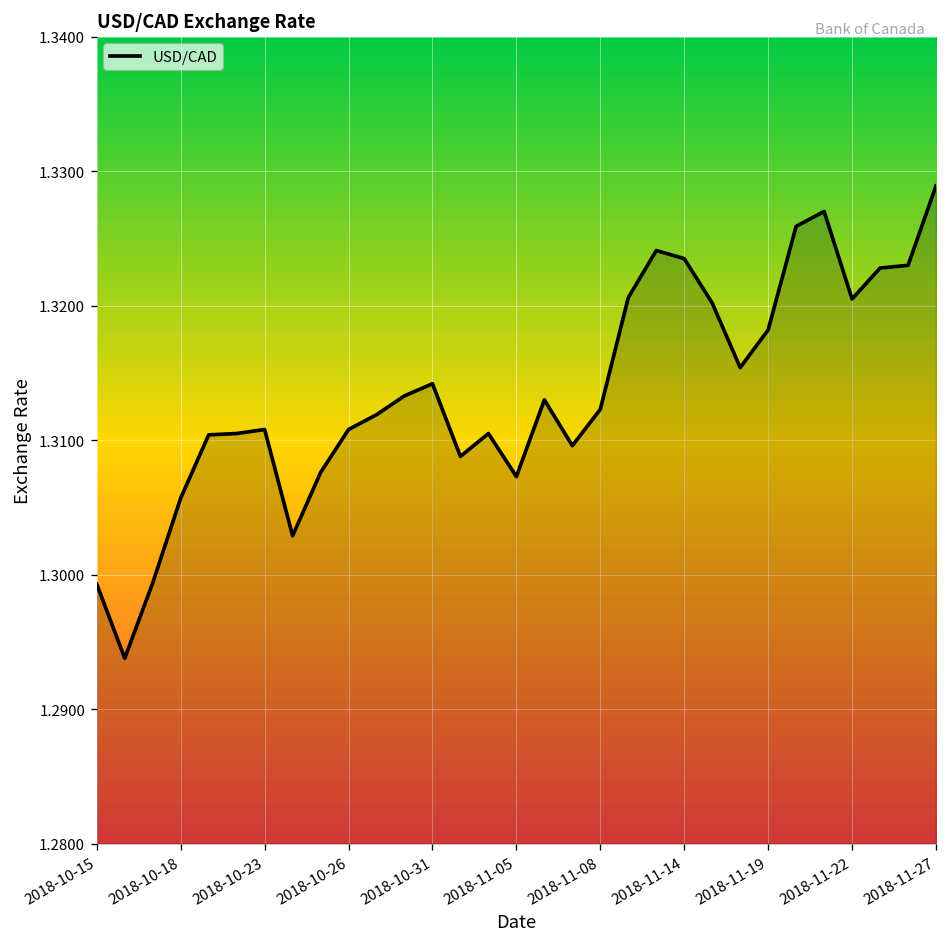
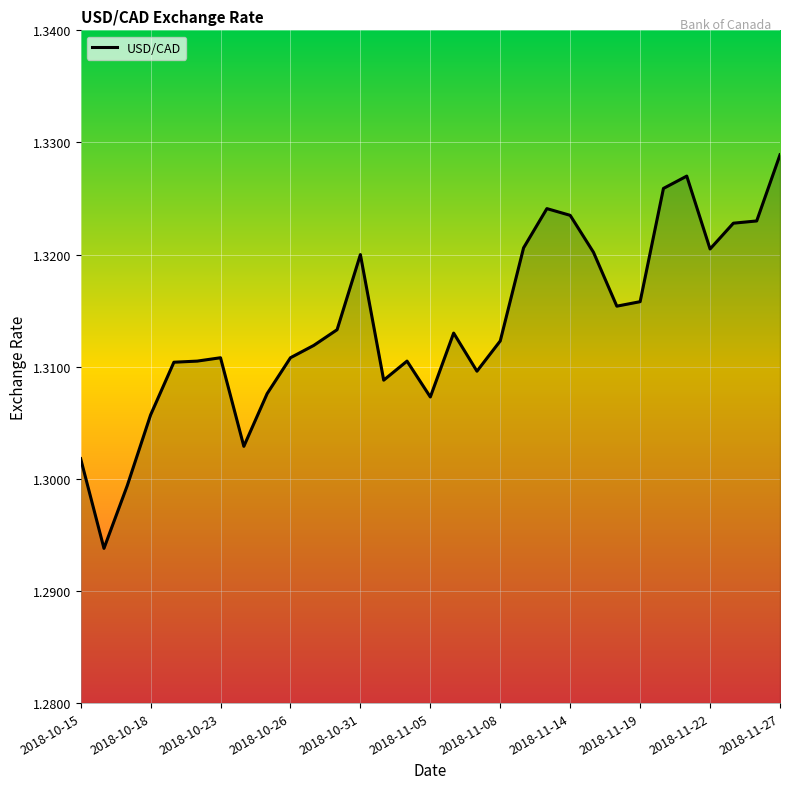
2018-10-15: 1.2993 -> 1.3018
2018-10-31: 1.3142 -> 1.3200
2018-11-19: 1.3182 -> 1.3158
